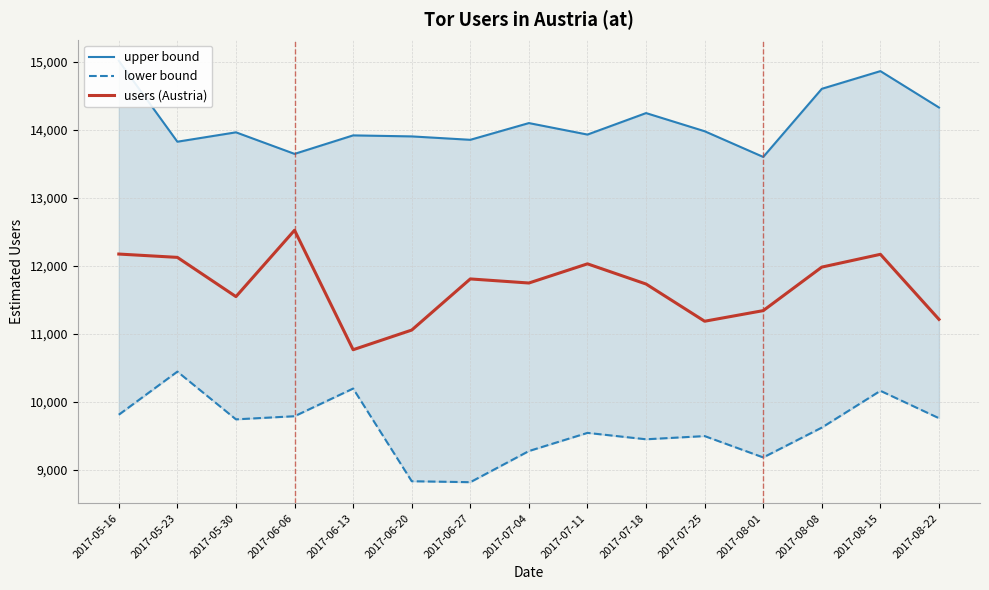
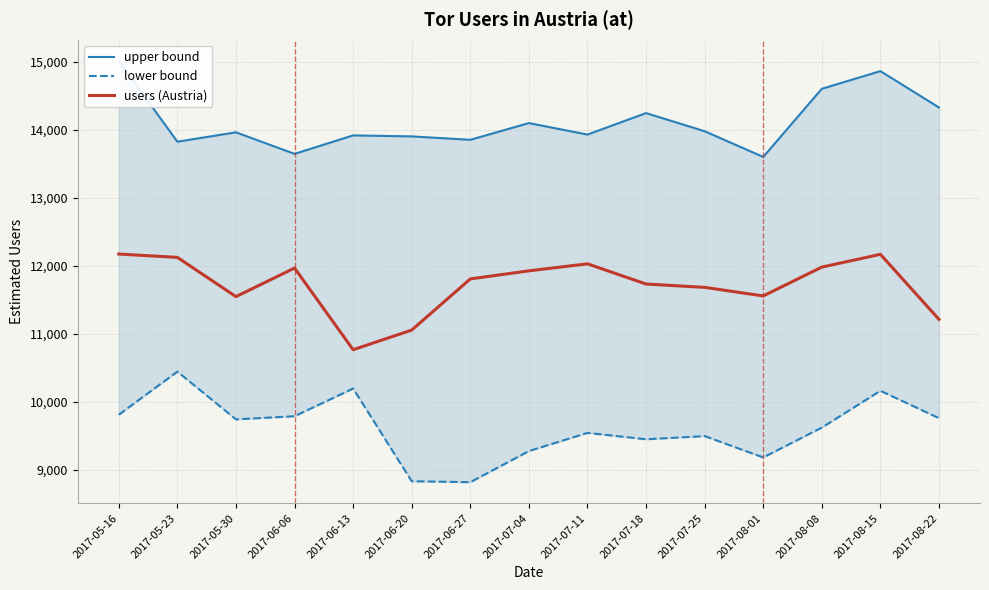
users (Austria), 2017-06-06: 12,500 -> 12,000
users (Austria), 2017-07-04: 11,700 -> 11,900
users (Austria), 2017-07-25: 11,200 -> 11,700
users (Austria), 2017-08-01: 11,300 -> 11,600
